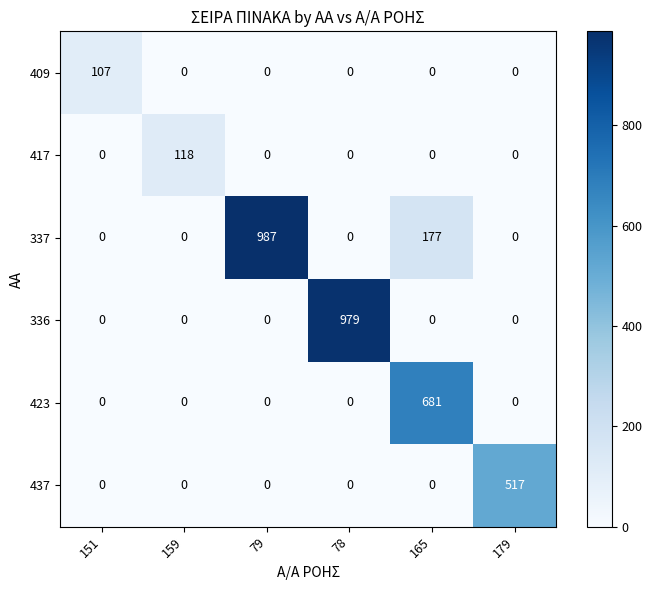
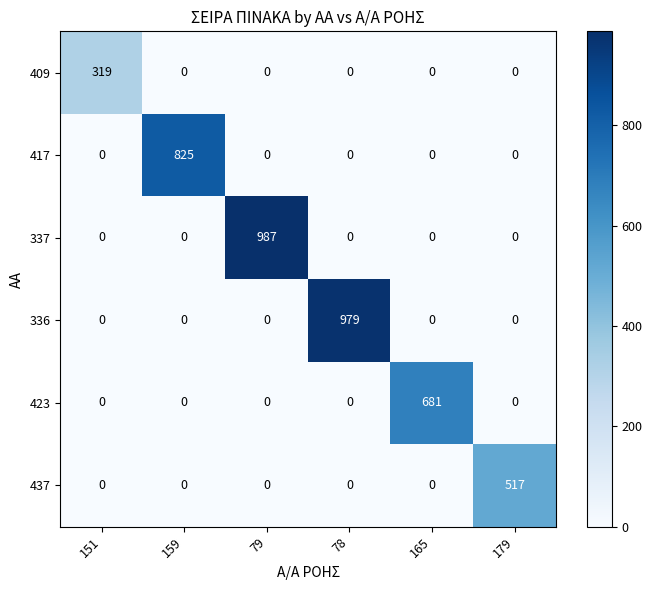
409, 151: 107 -> 319
417, 159: 118 -> 825
337, 165: 177 -> 0
